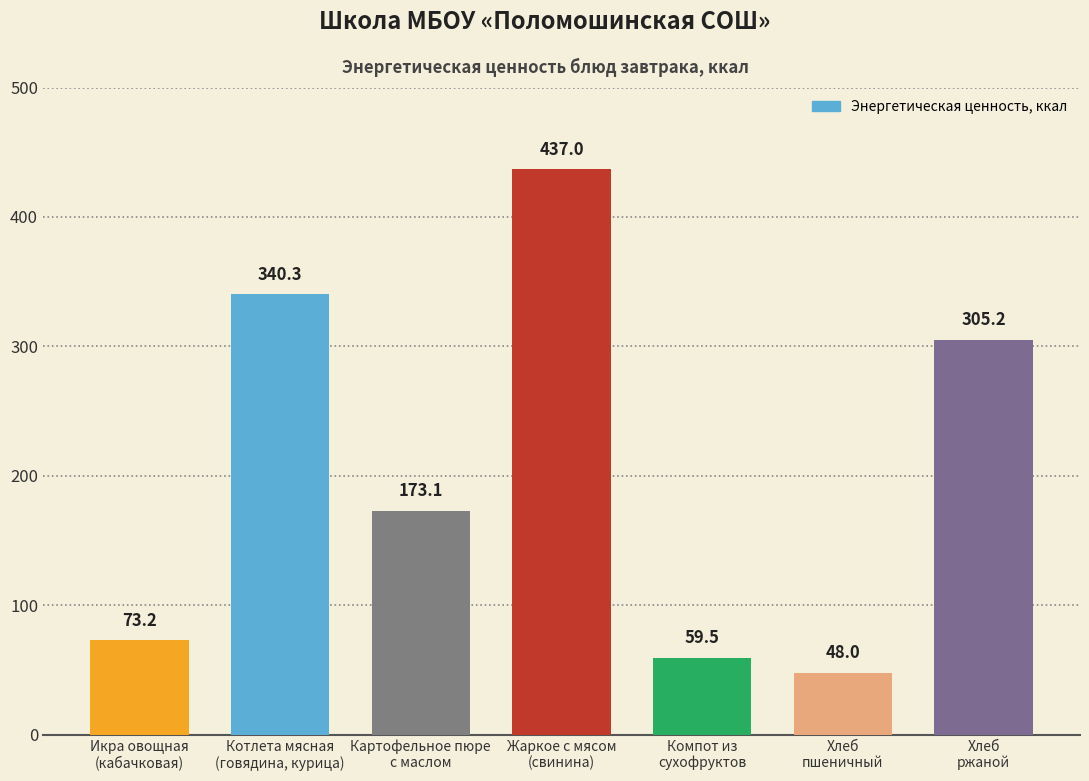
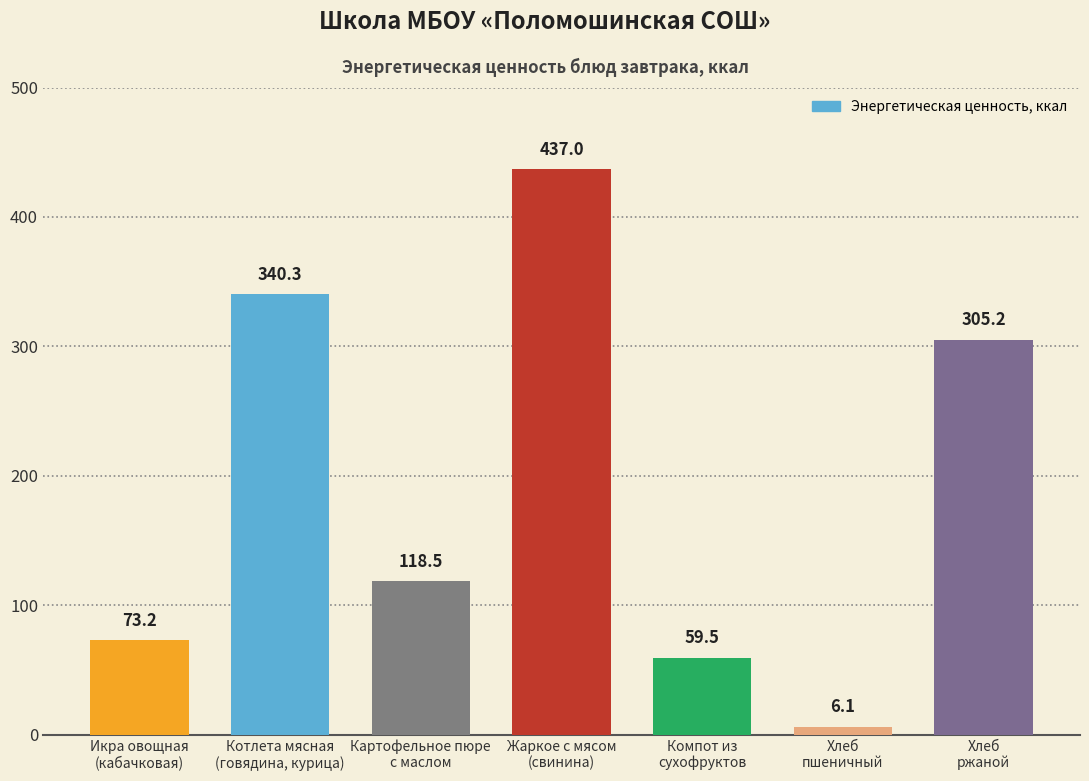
Картофельное пюре с маслом: 173.1 -> 118.5
Хлеб пшеничный: 48.0 -> 6.1
